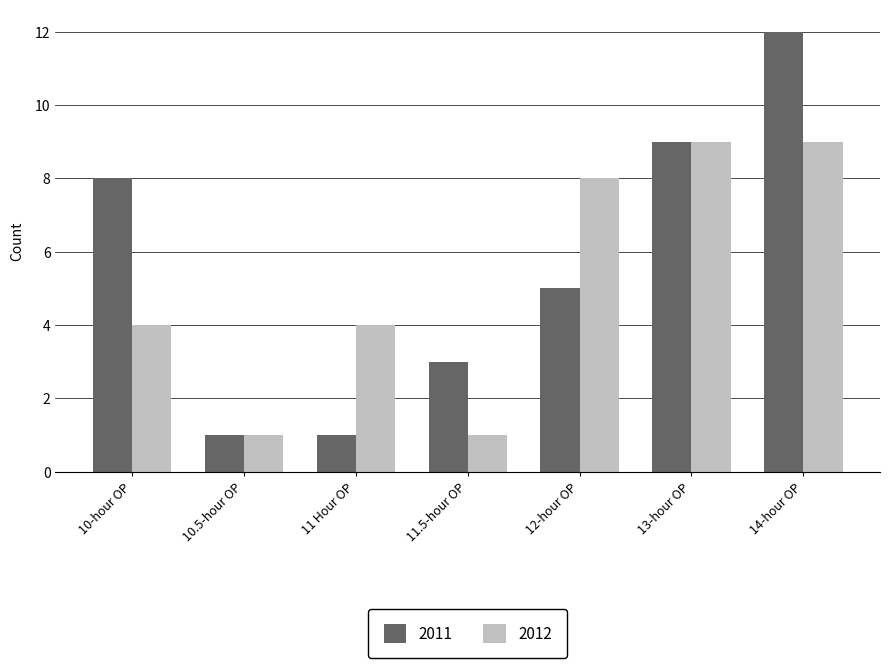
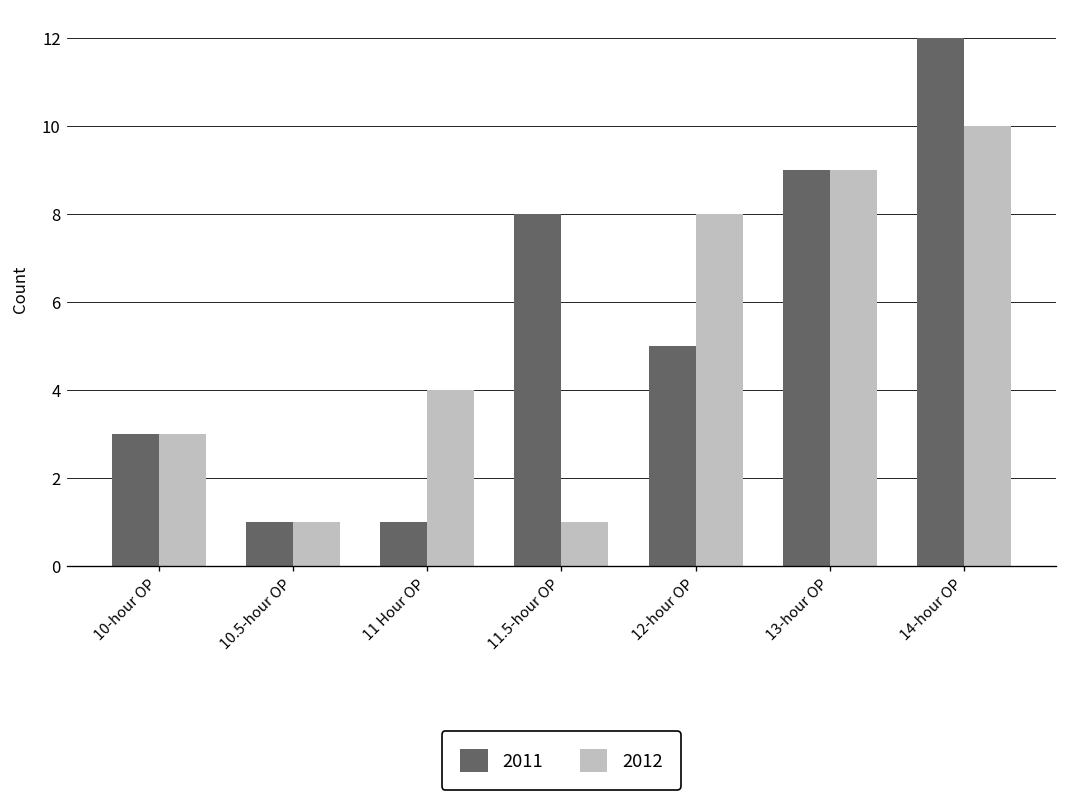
2011, 10-hour OP: 8 -> 3
2012, 10-hour OP: 4 -> 3
2011, 11.5-hour OP: 3 -> 8
2012, 14-hour OP: 9 -> 10
